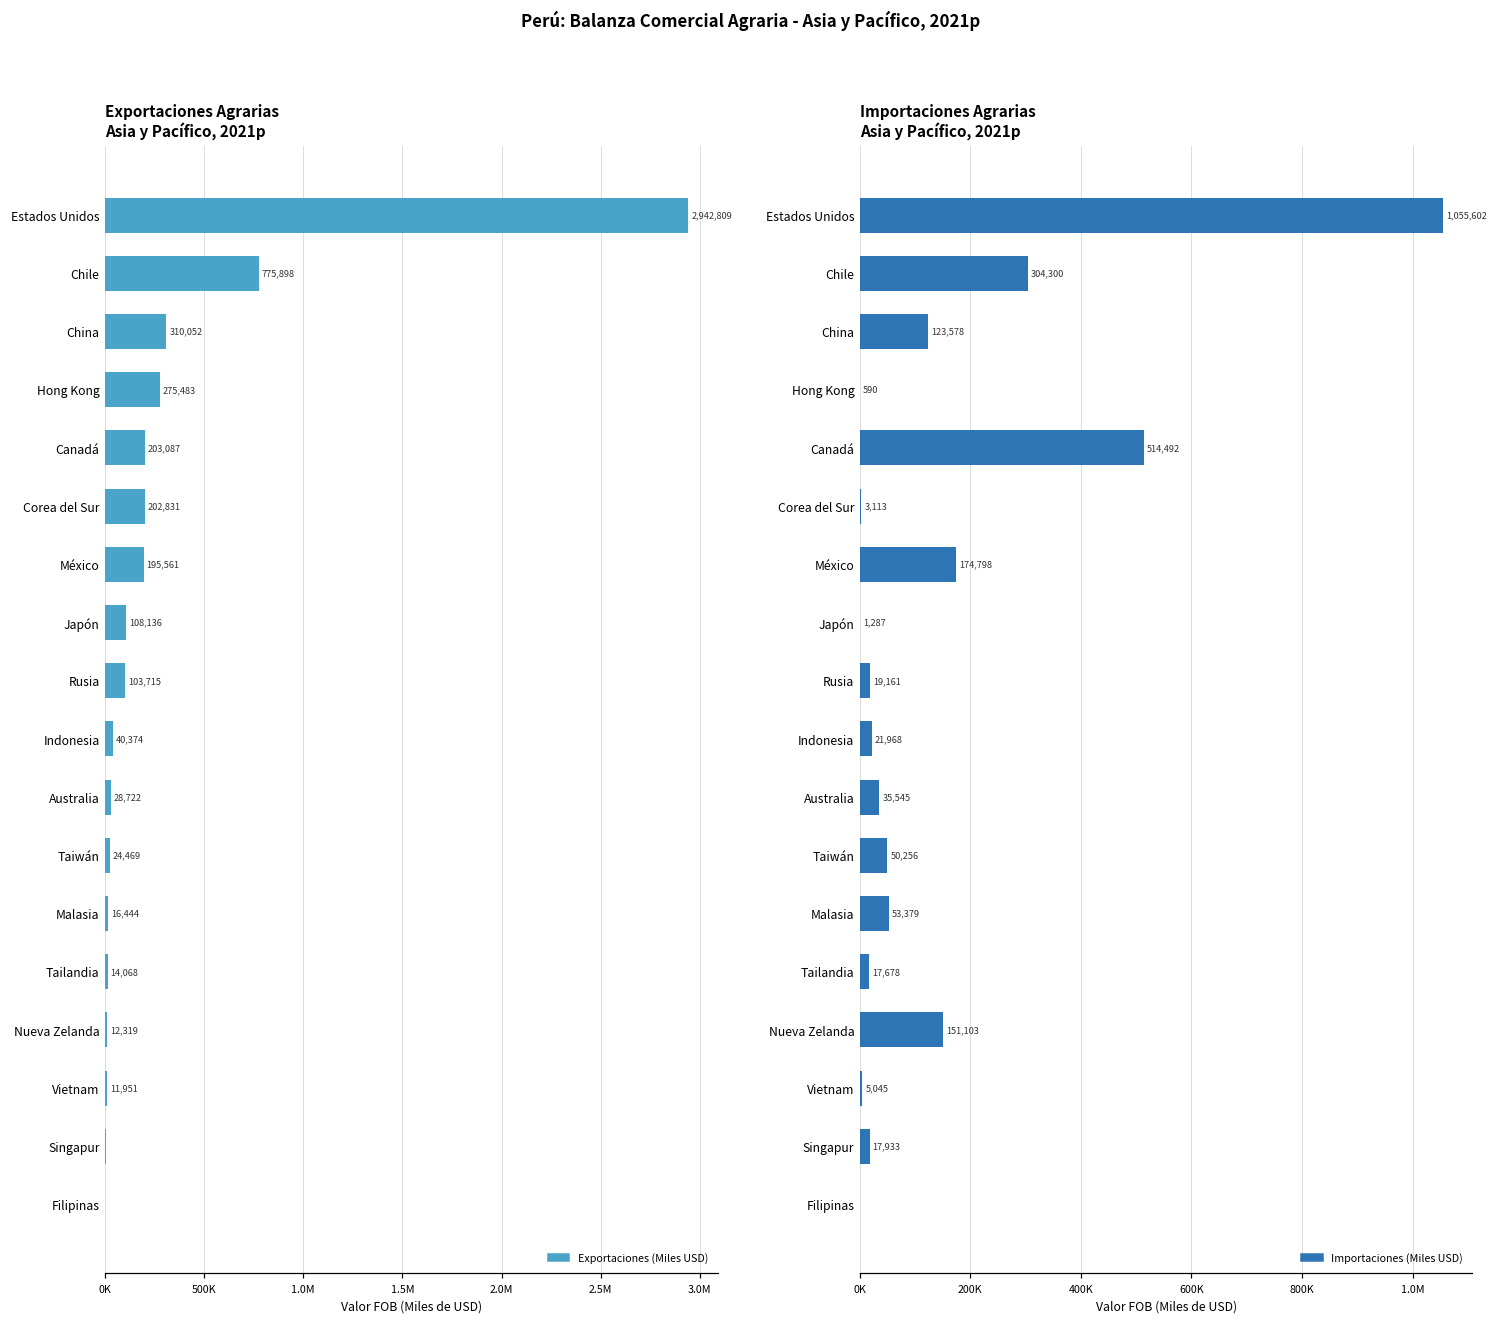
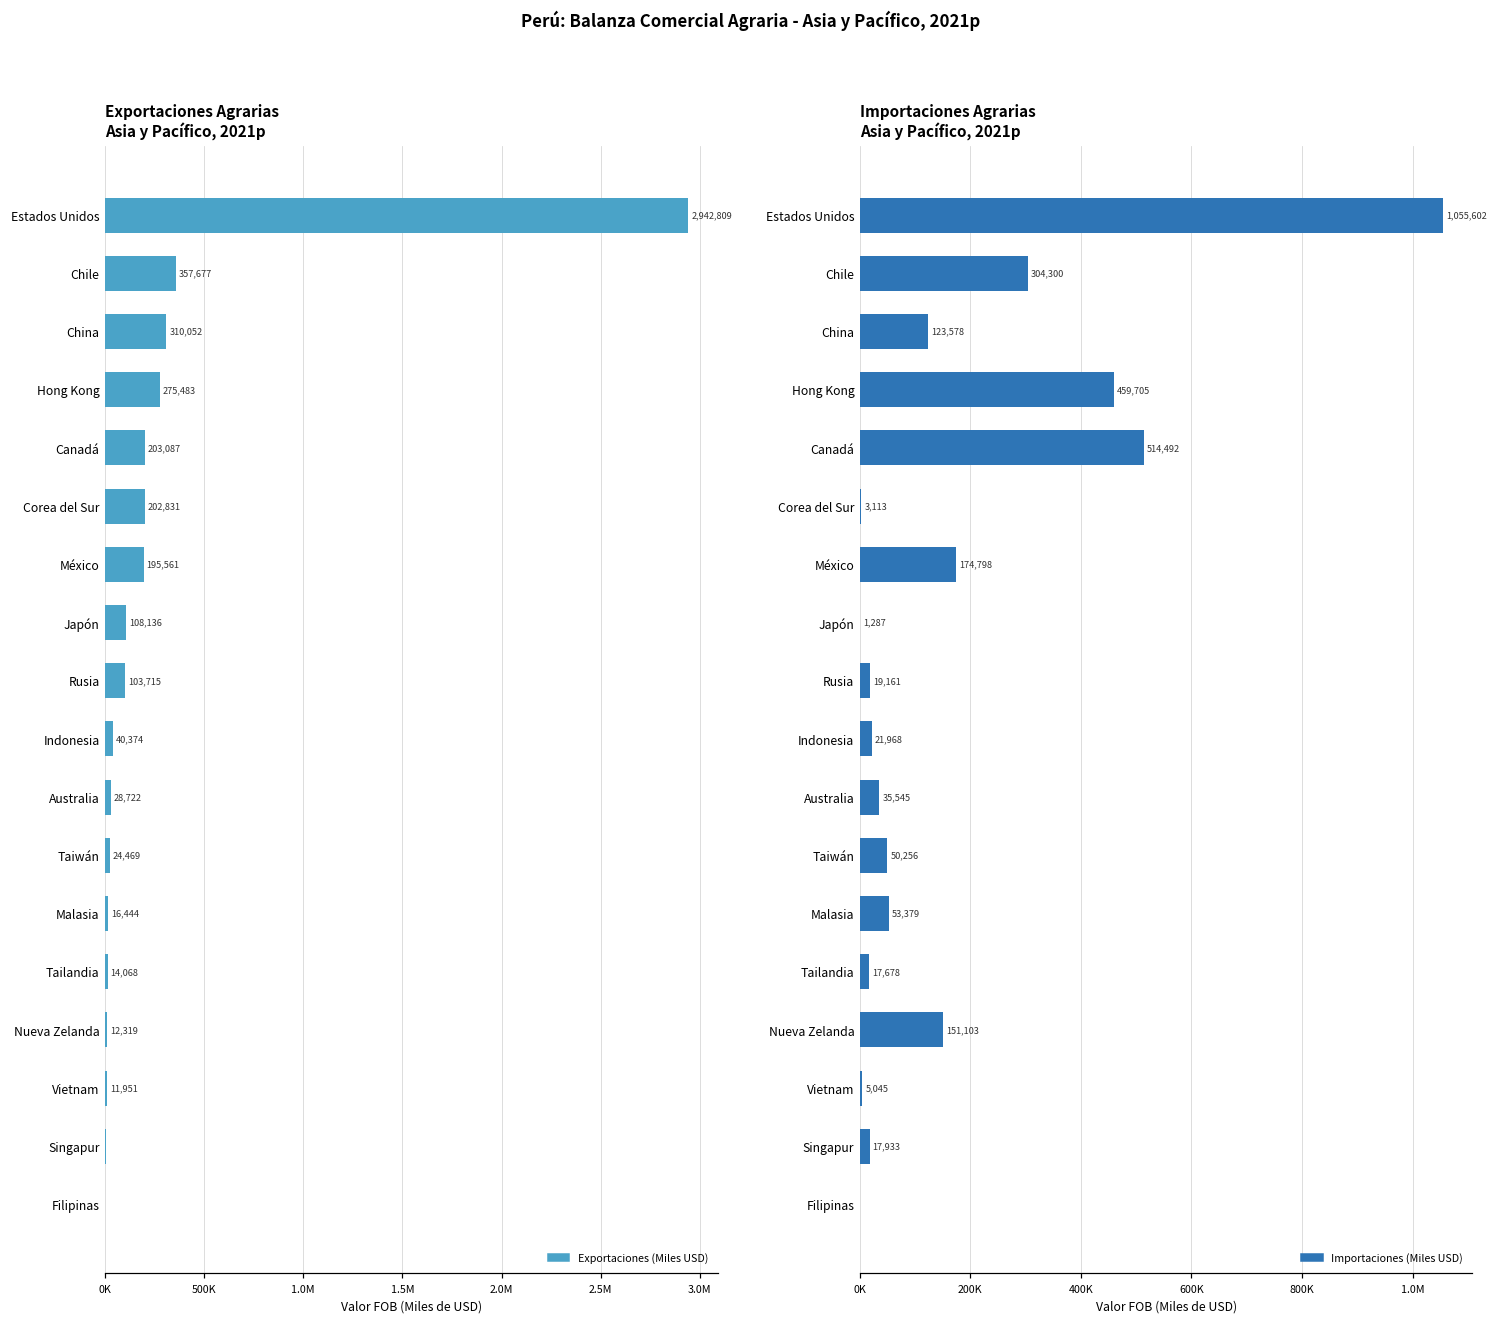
Exportaciones Agrarias Asia y Pacífico, 2021p, Chile: 775,898 -> 357,677
Importaciones Agrarias Asia y Pacífico, 2021p, Hong Kong: 590 -> 459,705
